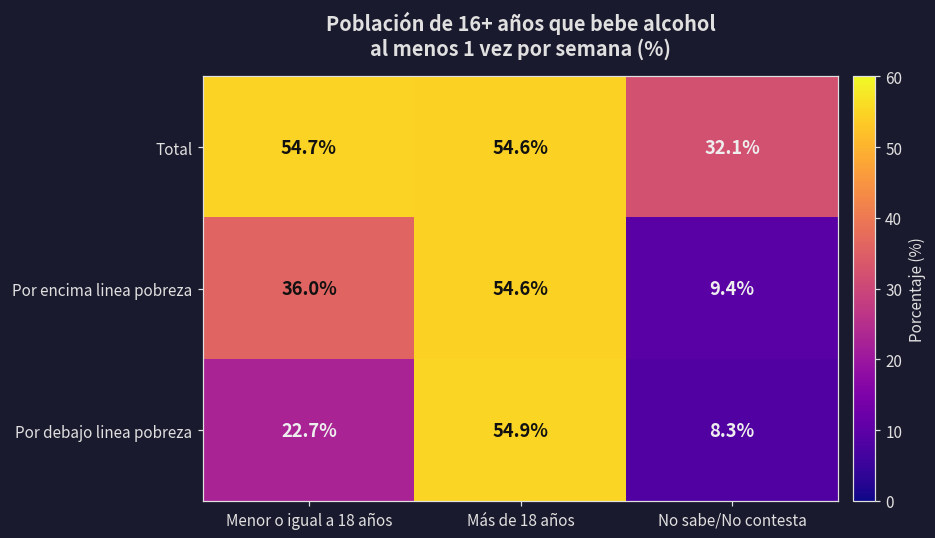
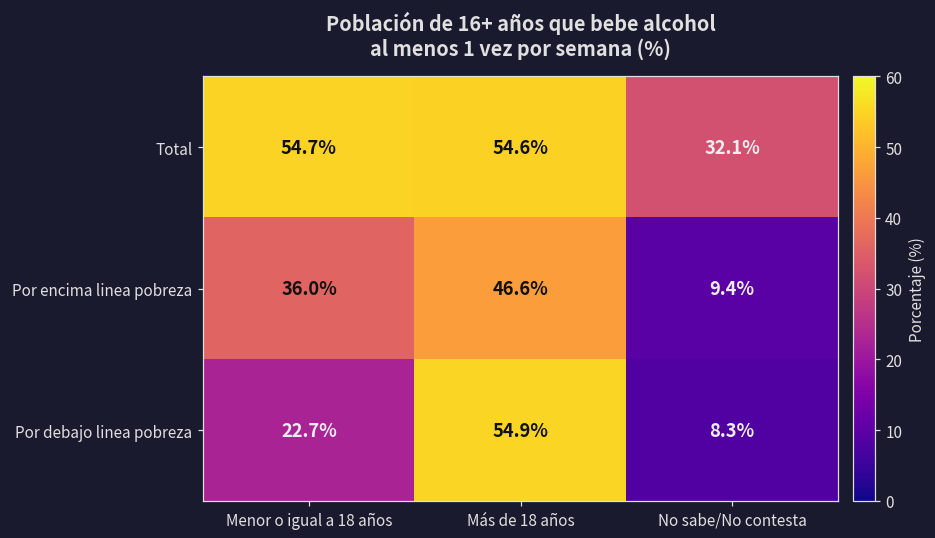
Por encima linea pobreza, Más de 18 años: 54.6% -> 46.6%
